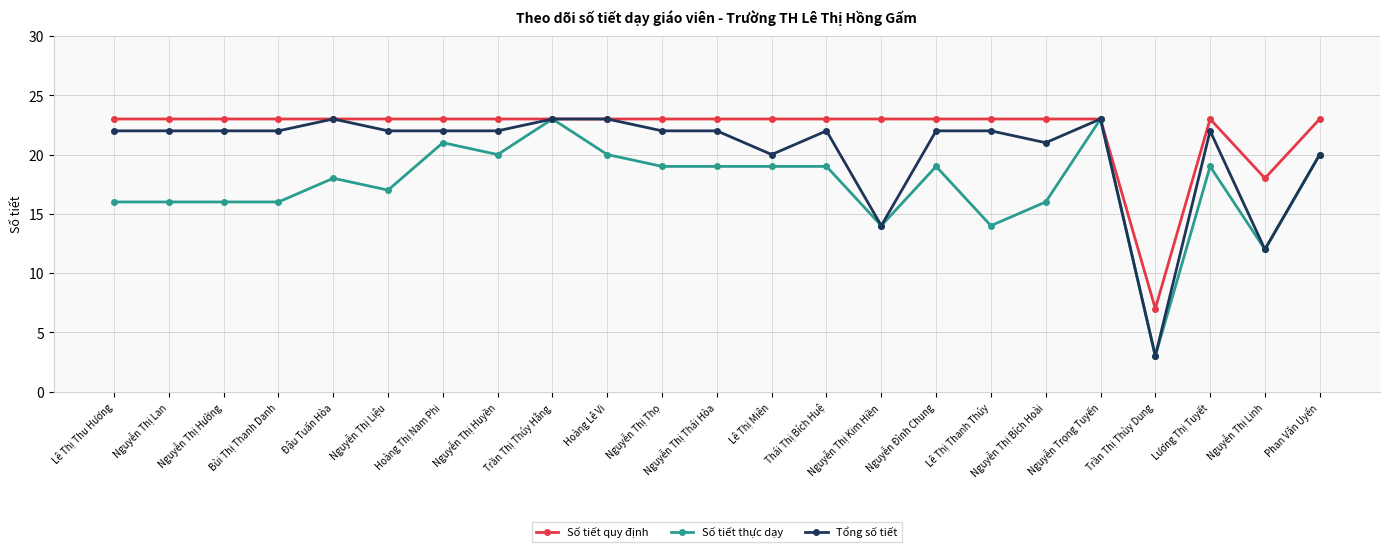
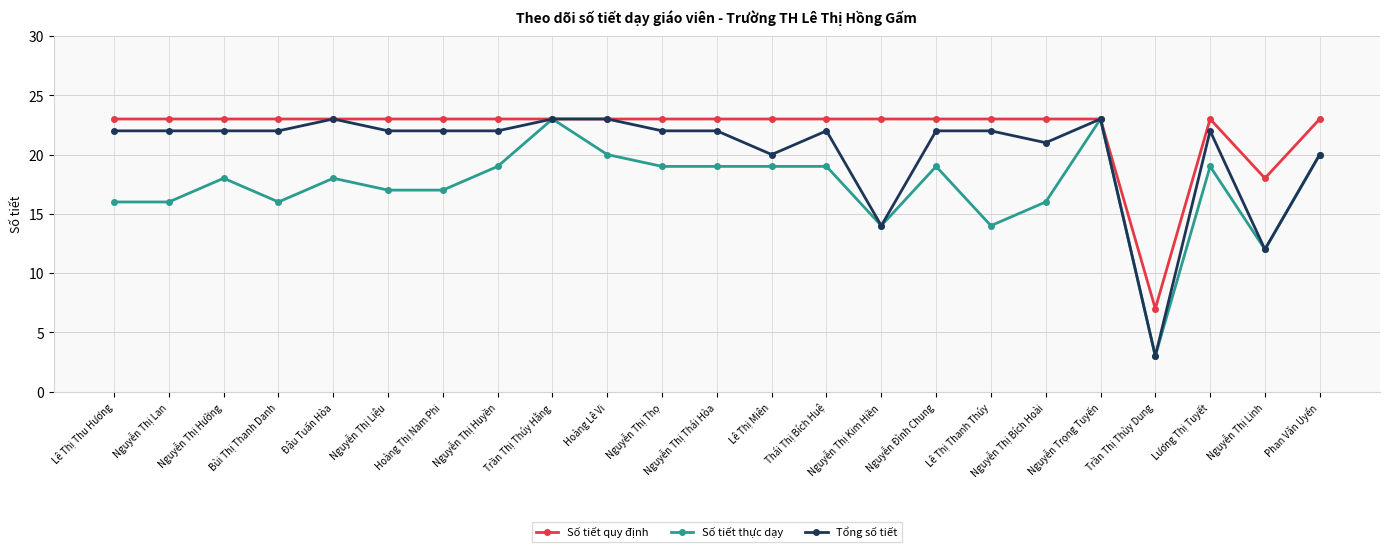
Số tiết thực dạy, Nguyễn Thị Hường: 16 -> 18
Số tiết thực dạy, Hoàng Thị Nam Phi: 21 -> 17
Số tiết thực dạy, Nguyễn Thị Huyền: 20 -> 19
